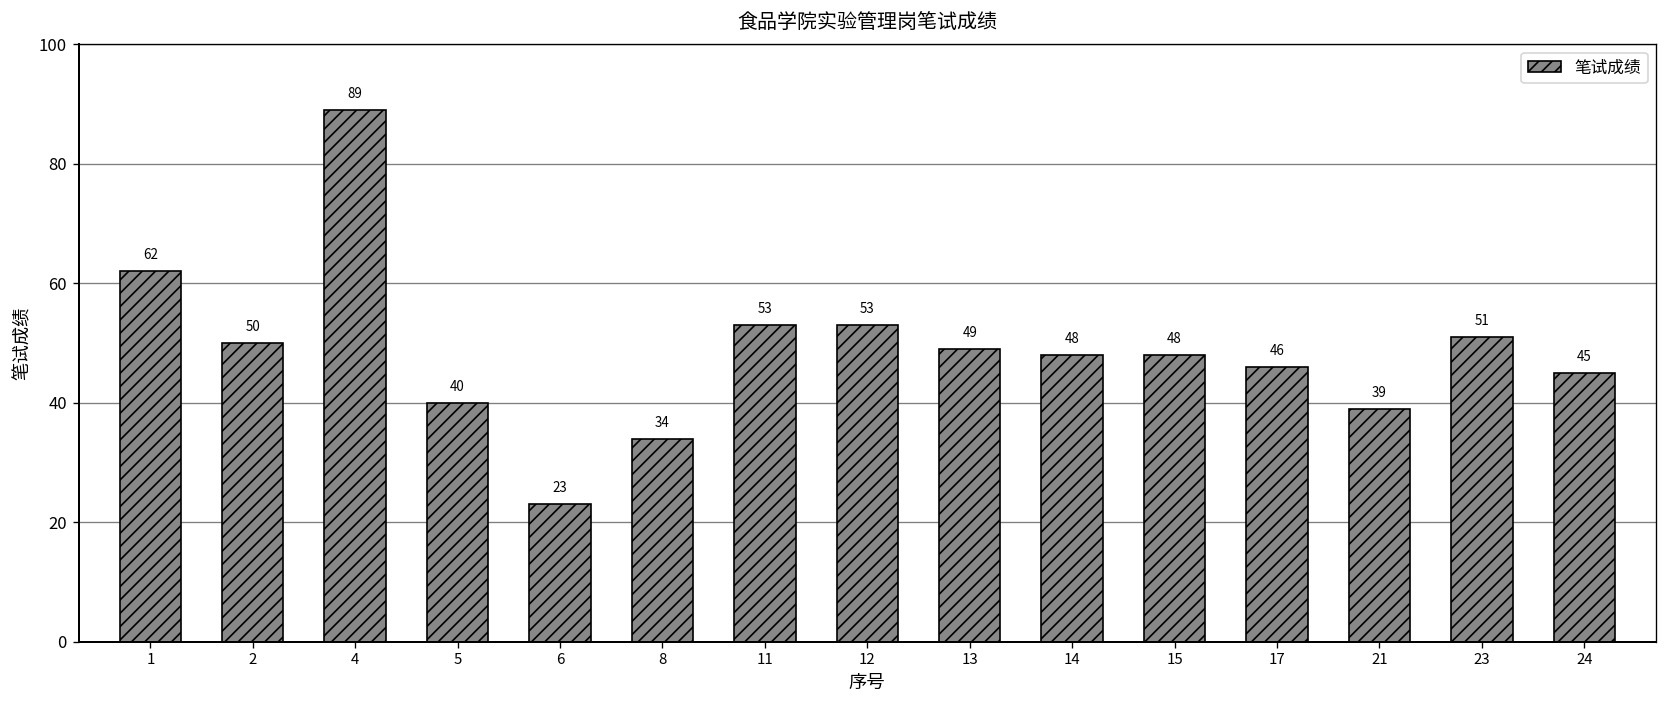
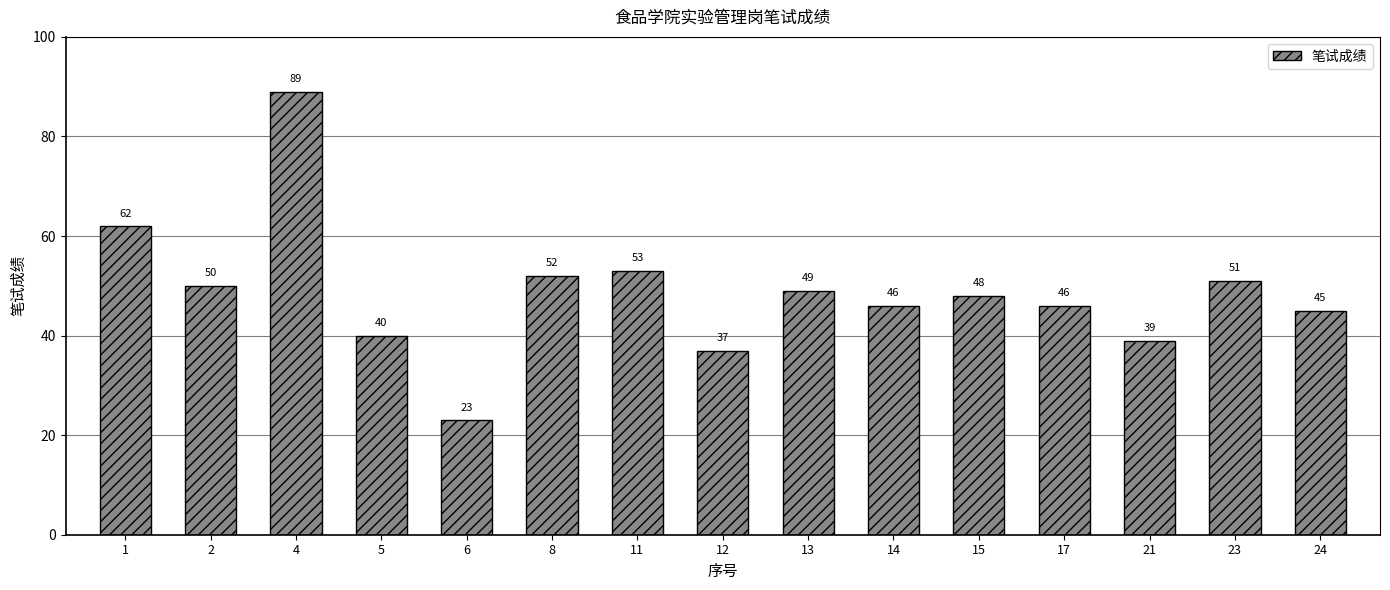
8: 34 -> 52
12: 53 -> 37
14: 48 -> 46
